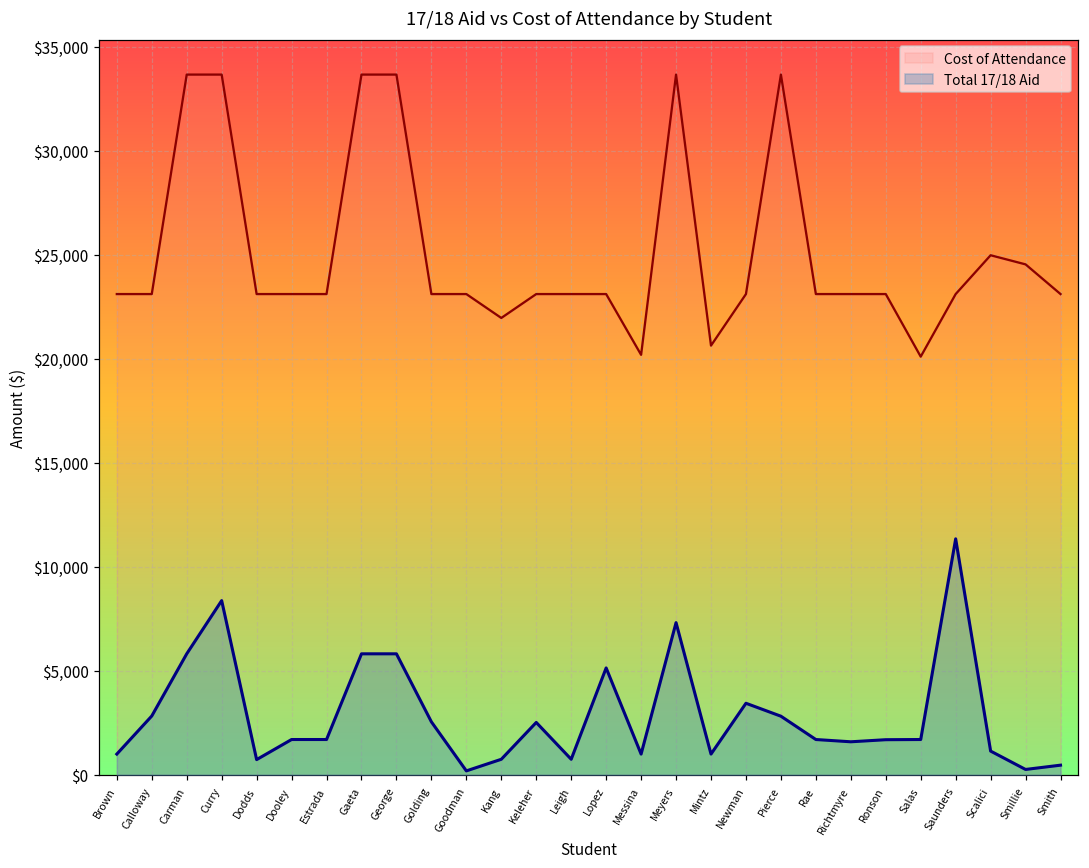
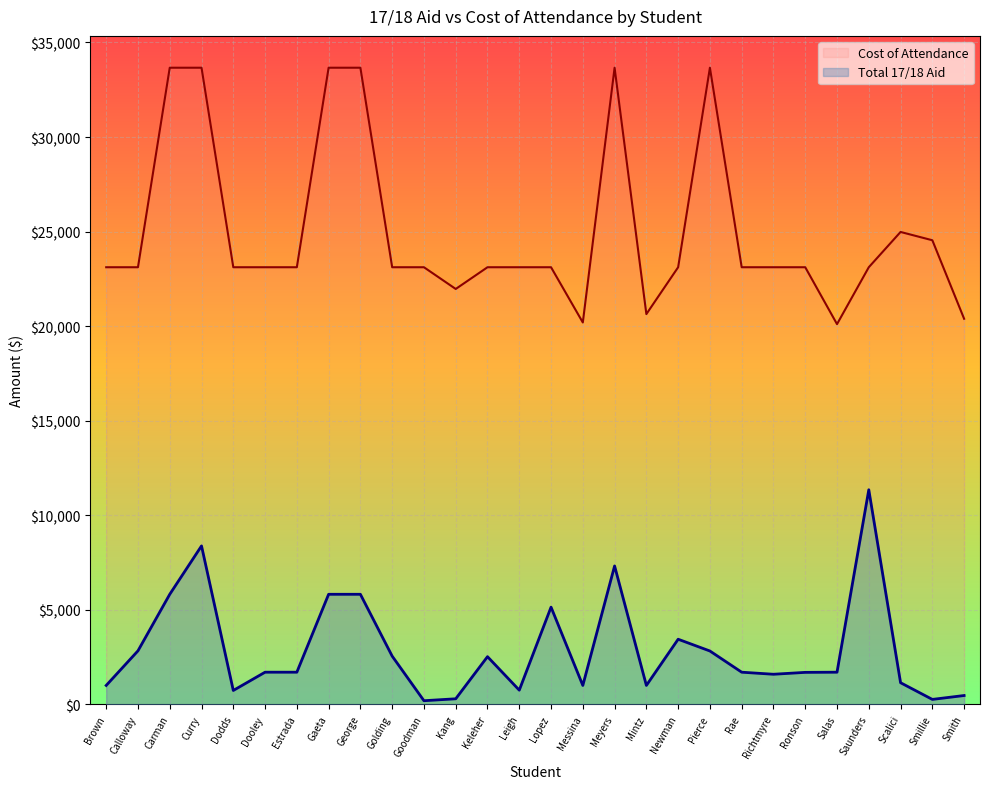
Total 17/18 Aid, Kang: $800 -> $300
Cost of Attendance, Smith: $23,100 -> $20,400
